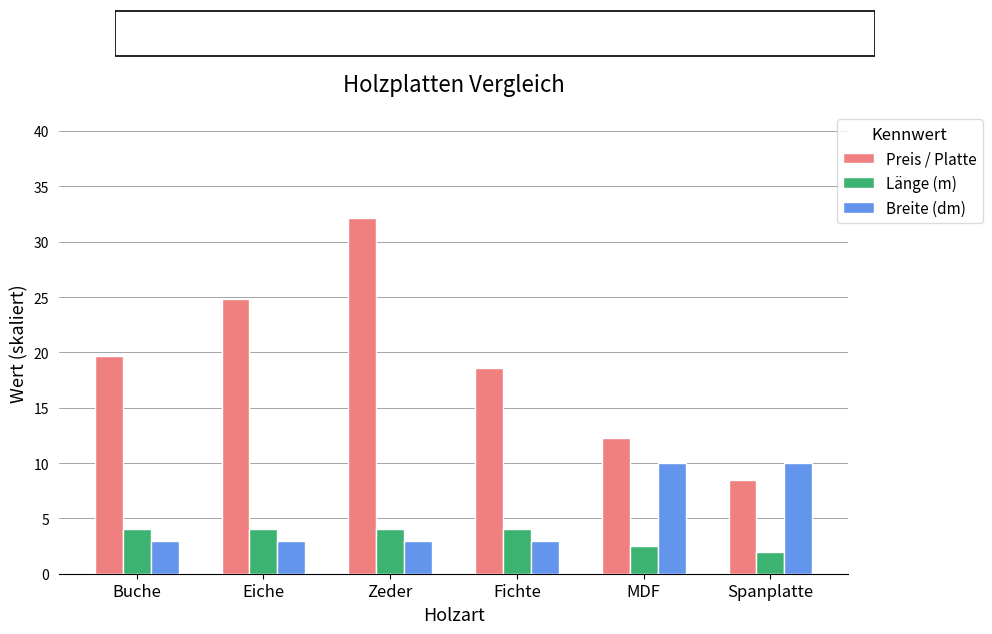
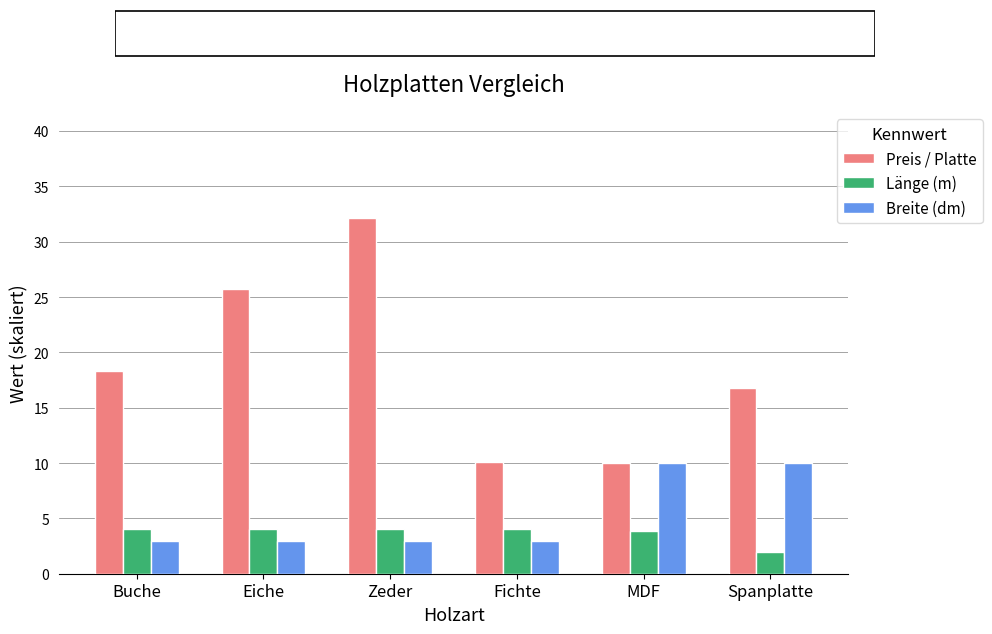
Preis / Platte, Buche: 19.7 -> 18.3
Preis / Platte, Eiche: 24.8 -> 25.7
Preis / Platte, Fichte: 18.6 -> 10.1
Preis / Platte, MDF: 12.3 -> 10.0
Länge (m), MDF: 2.5 -> 3.8
Preis / Platte, Spanplatte: 8.5 -> 16.8
